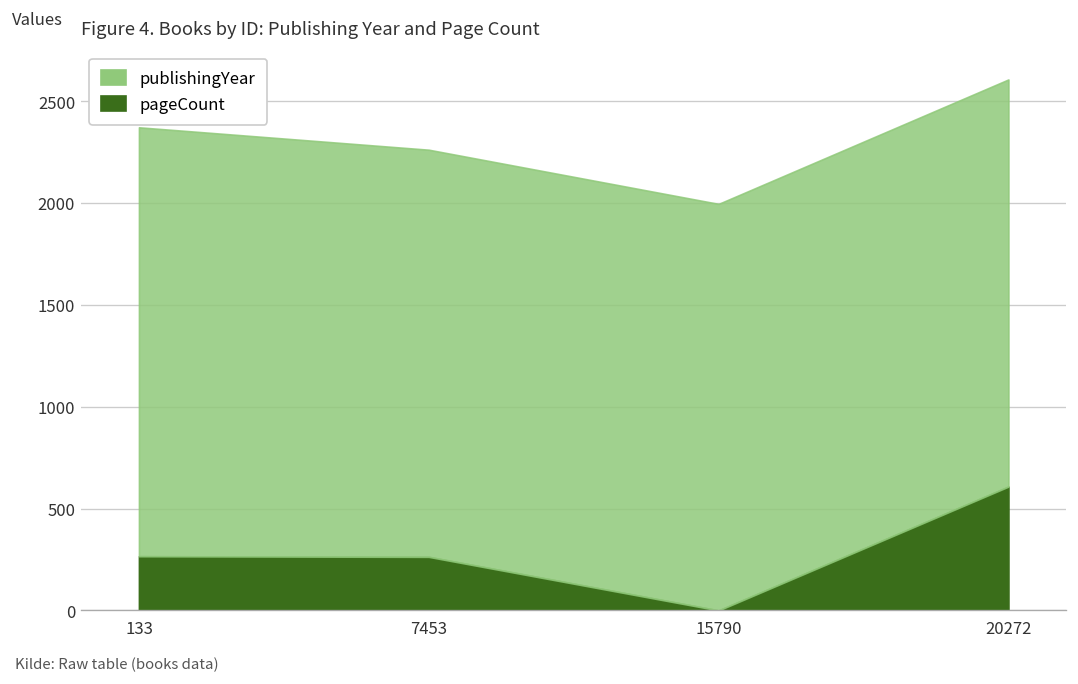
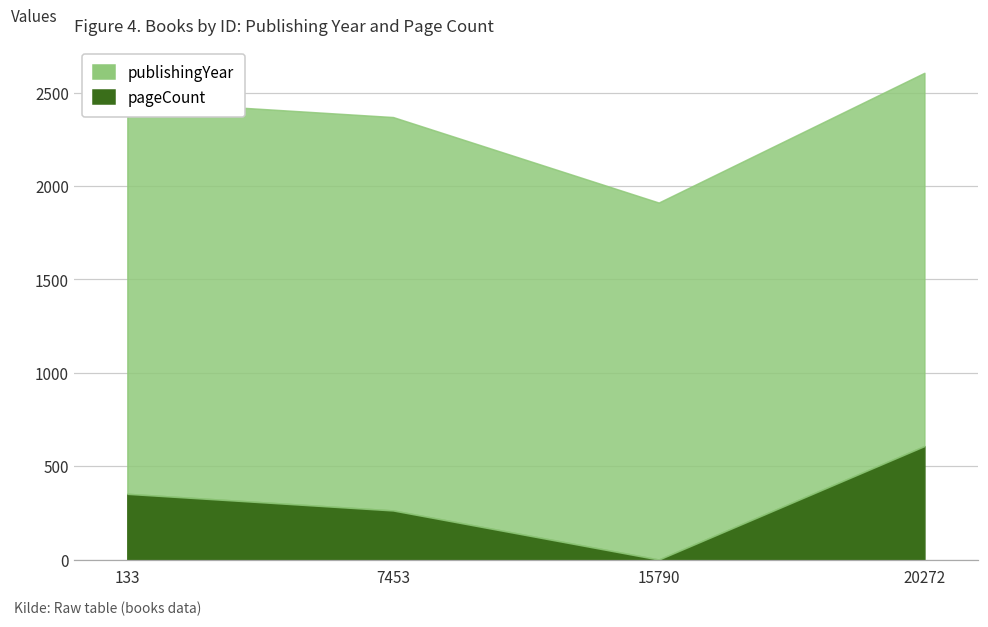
pageCount, 133: 270 -> 350
publishingYear, 7453: 2000 -> 2110
publishingYear, 15790: 2000 -> 1910
